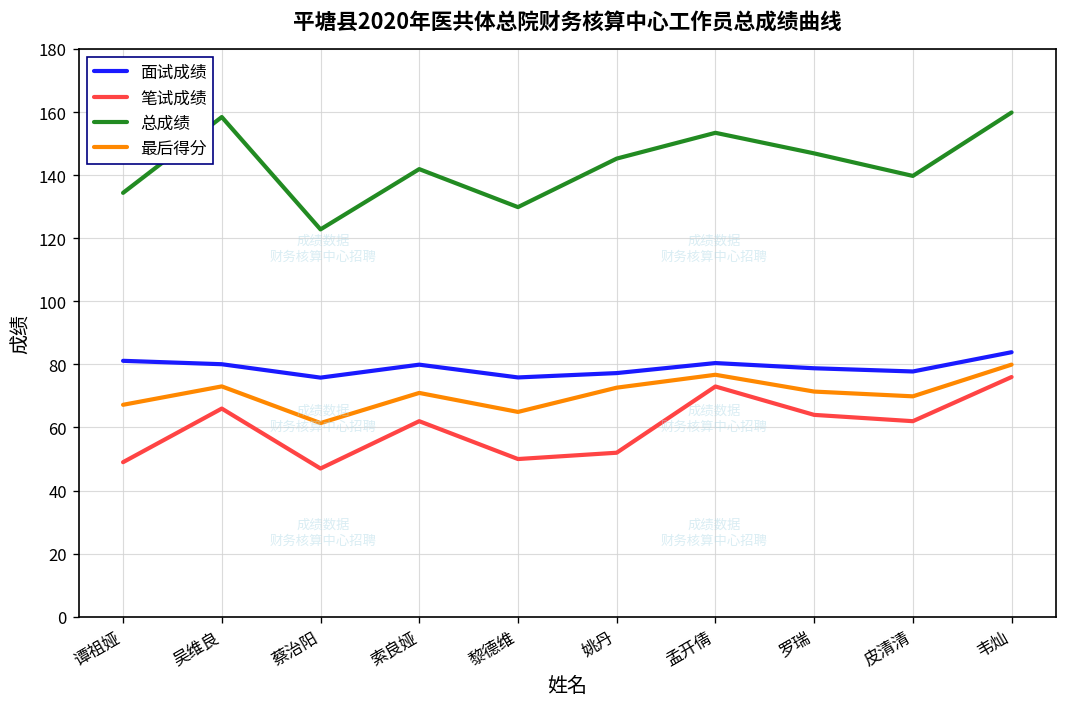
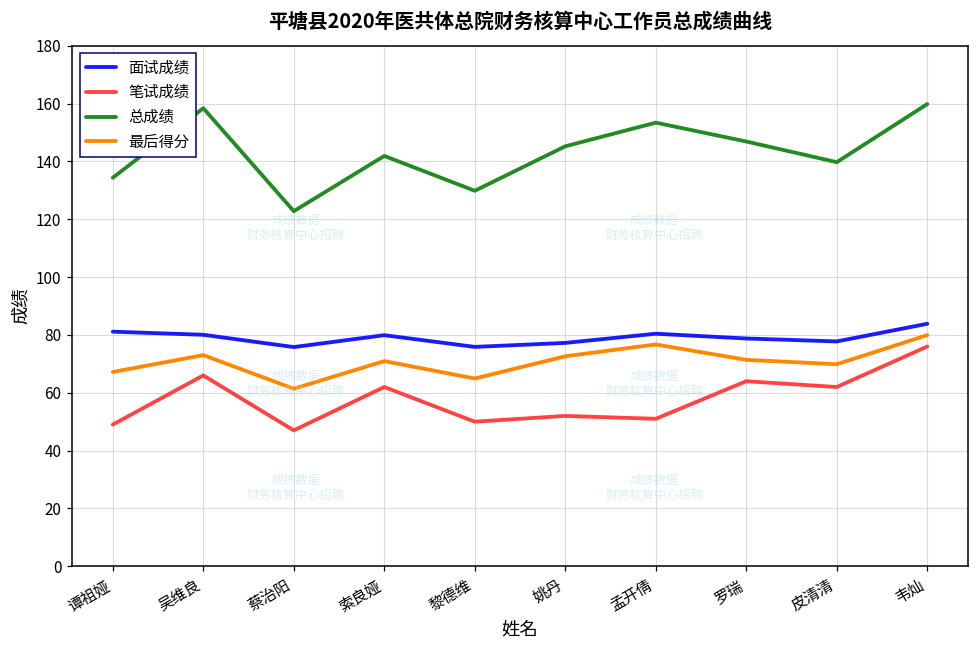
笔试成绩, 孟开倩: 73 -> 51
